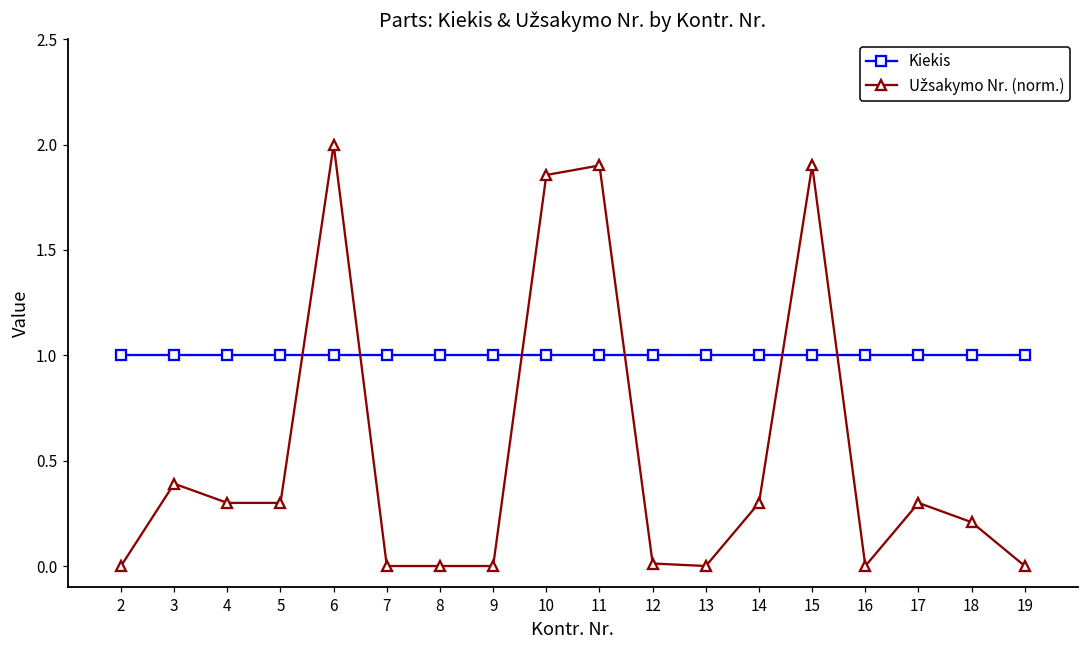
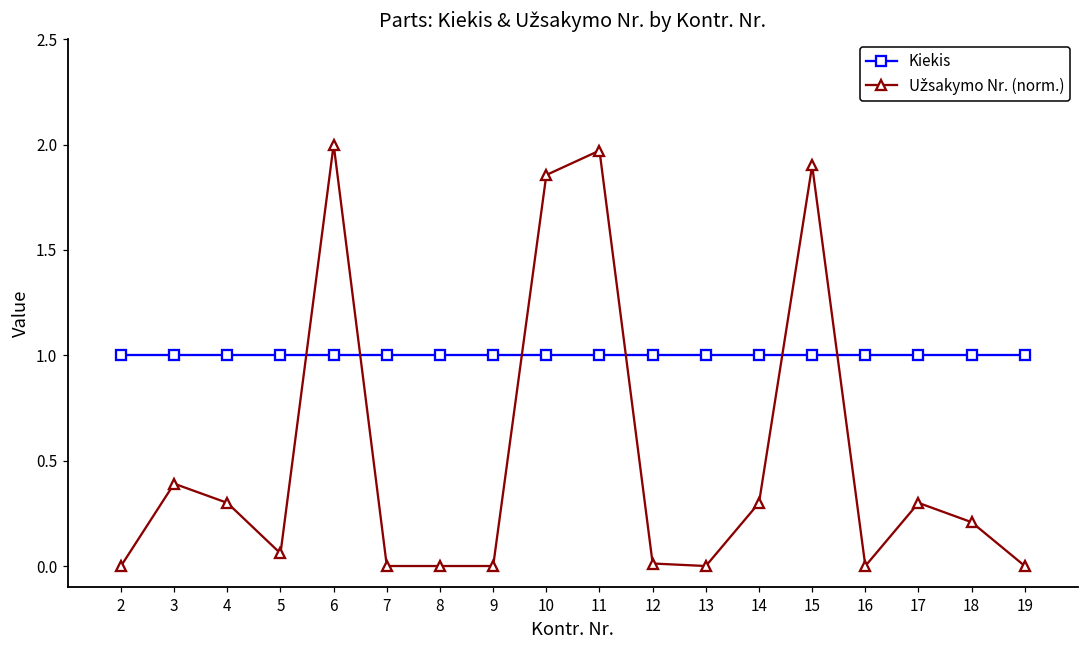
Užsakymo Nr. (norm.), 5: 0.30 -> 0.06
Užsakymo Nr. (norm.), 11: 1.90 -> 1.97
